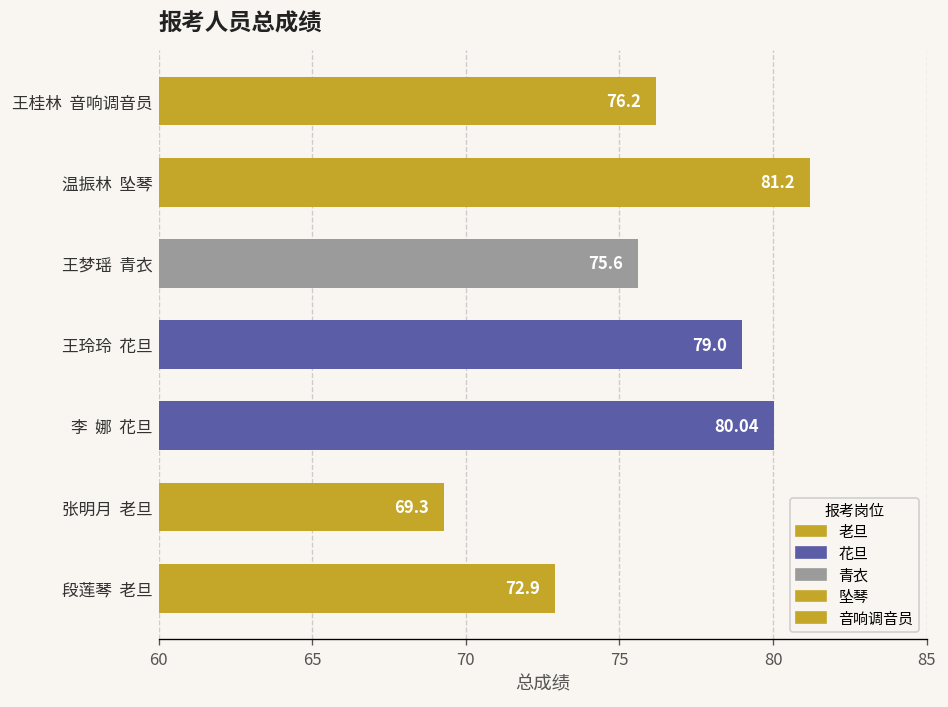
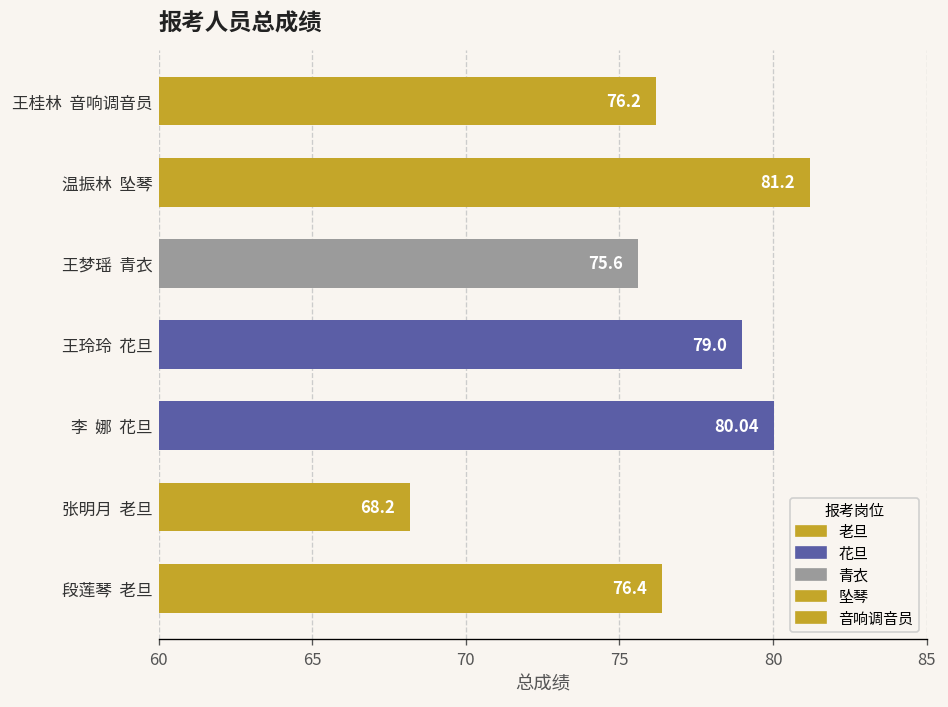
张明月 老旦: 69.3 -> 68.2
段莲琴 老旦: 72.9 -> 76.4
